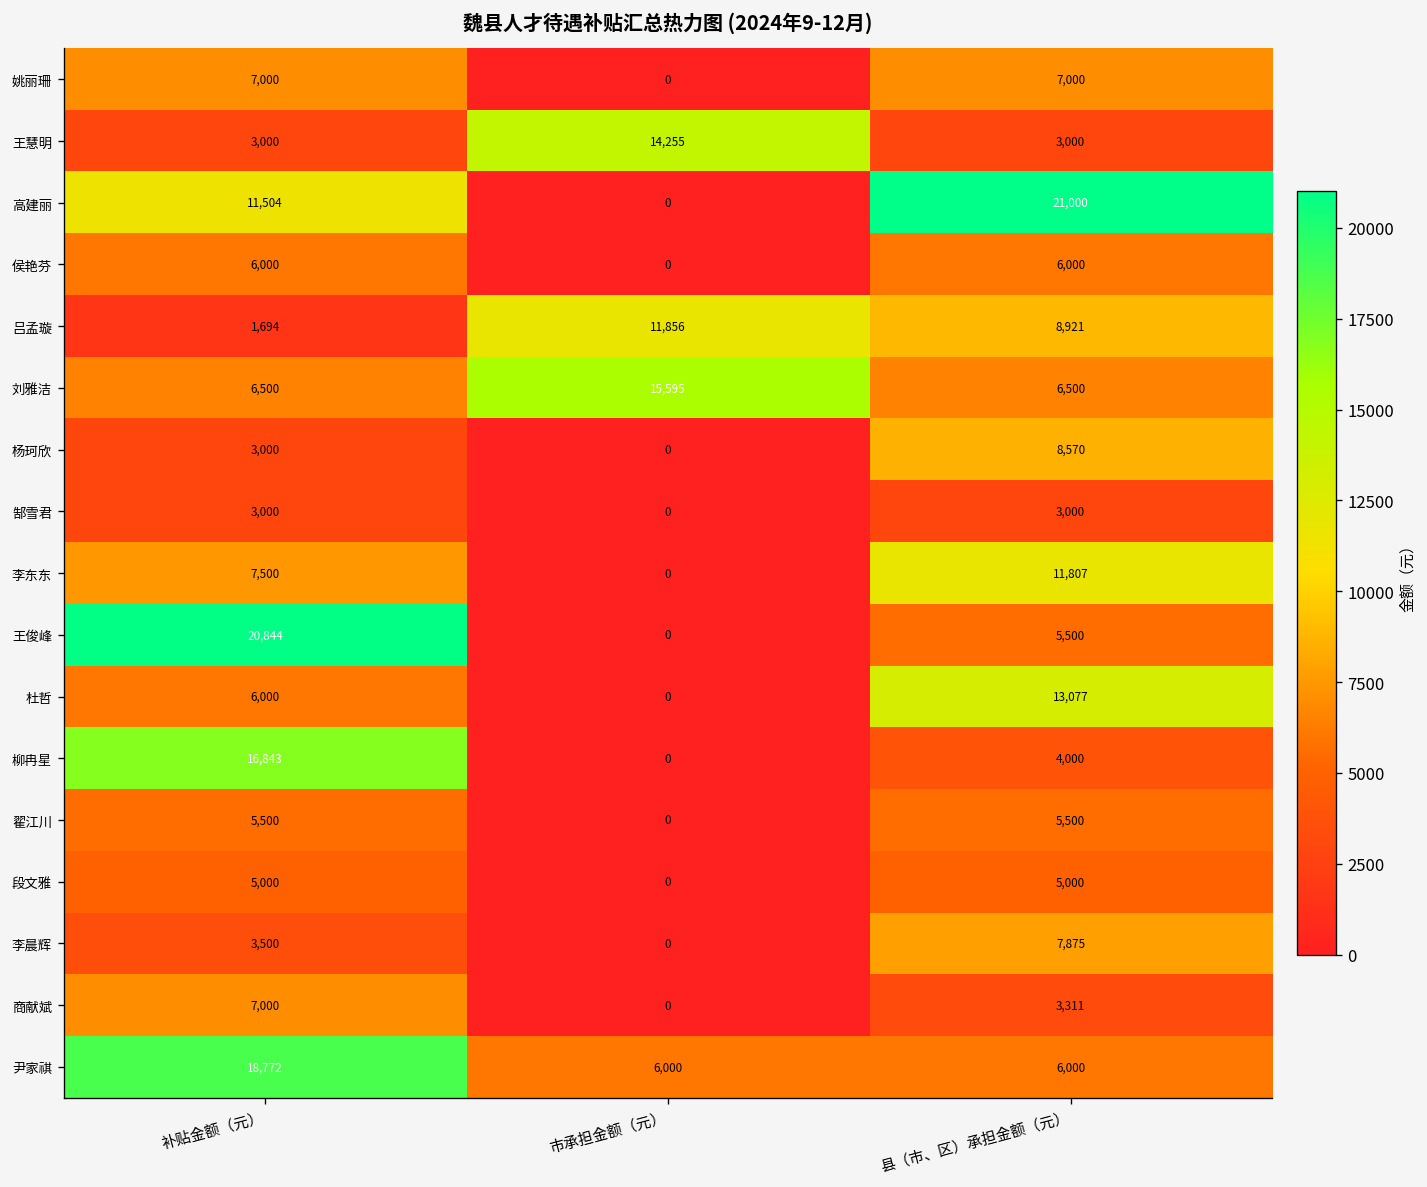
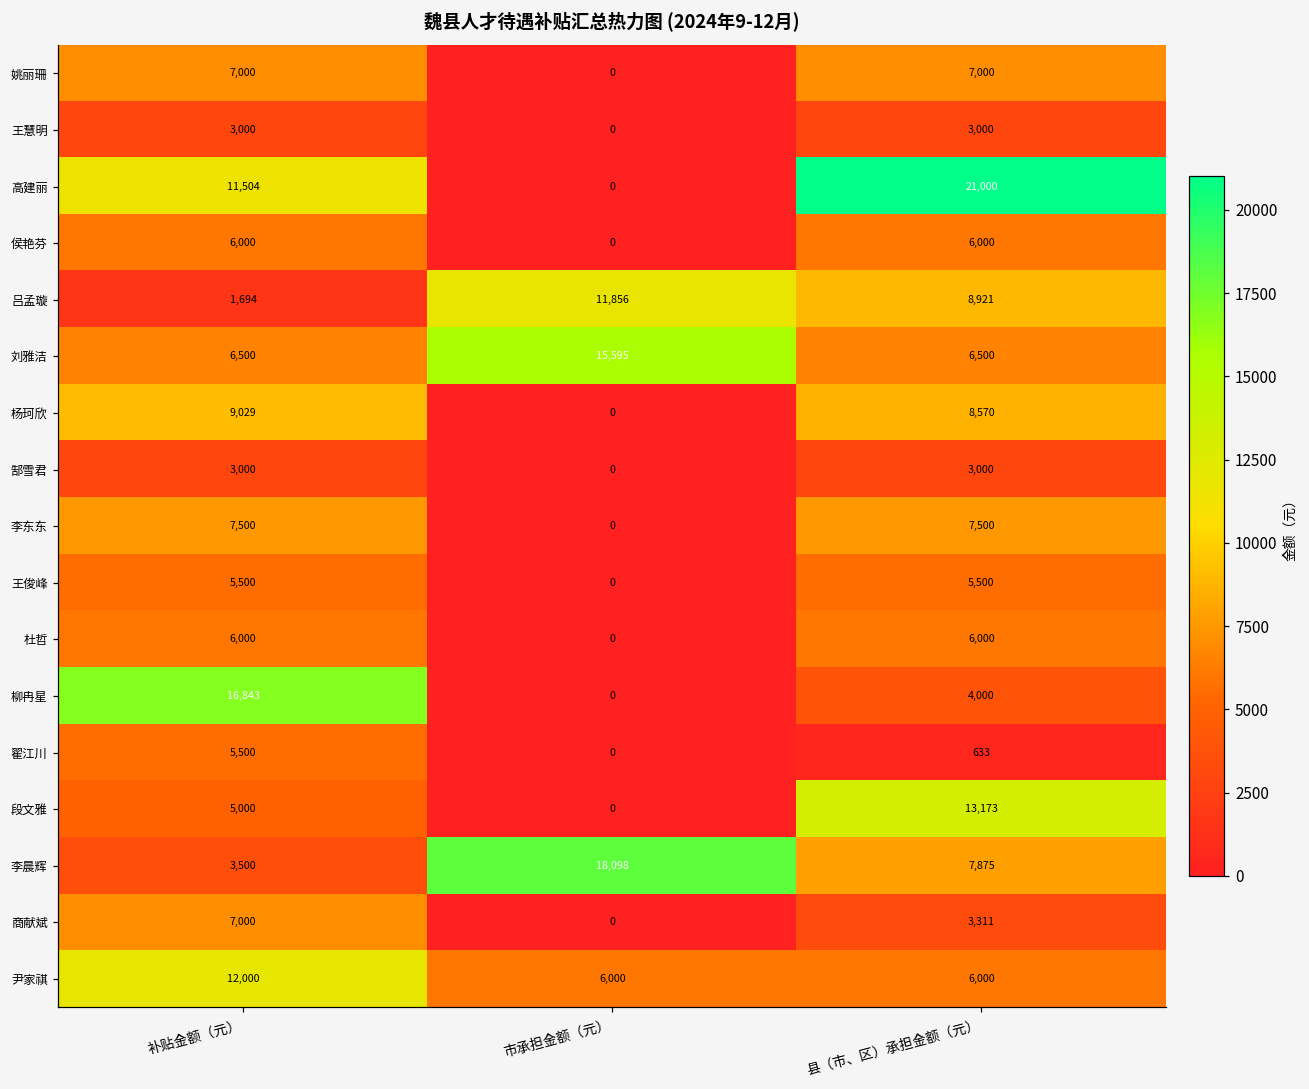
王慧明, 市承担金额（元）: 14,255 -> 0
杨珂欣, 补贴金额（元）: 3,000 -> 9,029
李东东, 县（市、区）承担金额（元）: 11,807 -> 7,500
王俊峰, 补贴金额（元）: 20,844 -> 5,500
杜哲, 县（市、区）承担金额（元）: 13,077 -> 6,000
翟江川, 县（市、区）承担金额（元）: 5,500 -> 633
段文雅, 县（市、区）承担金额（元）: 5,000 -> 13,173
李晨辉, 市承担金额（元）: 0 -> 18,098
尹家祺, 补贴金额（元）: 18,772 -> 12,000
